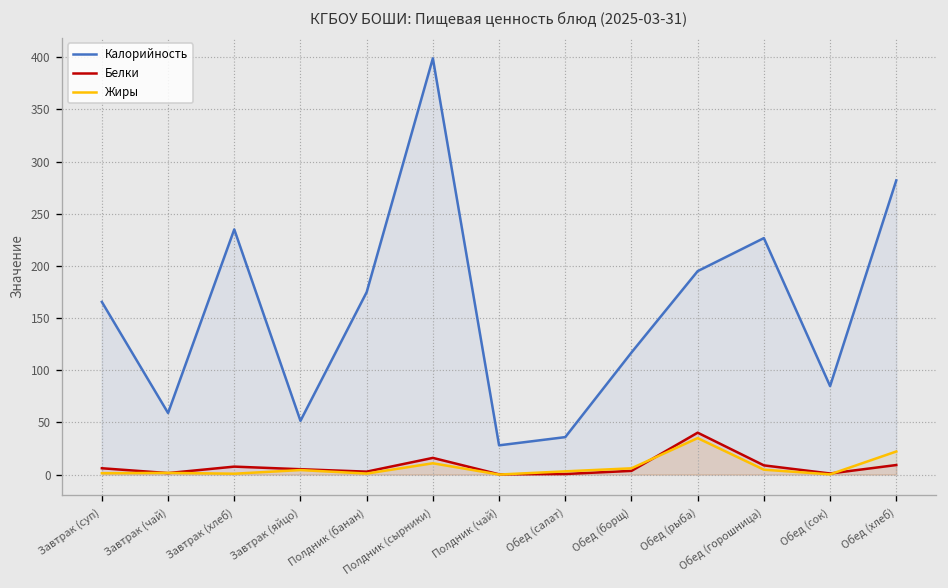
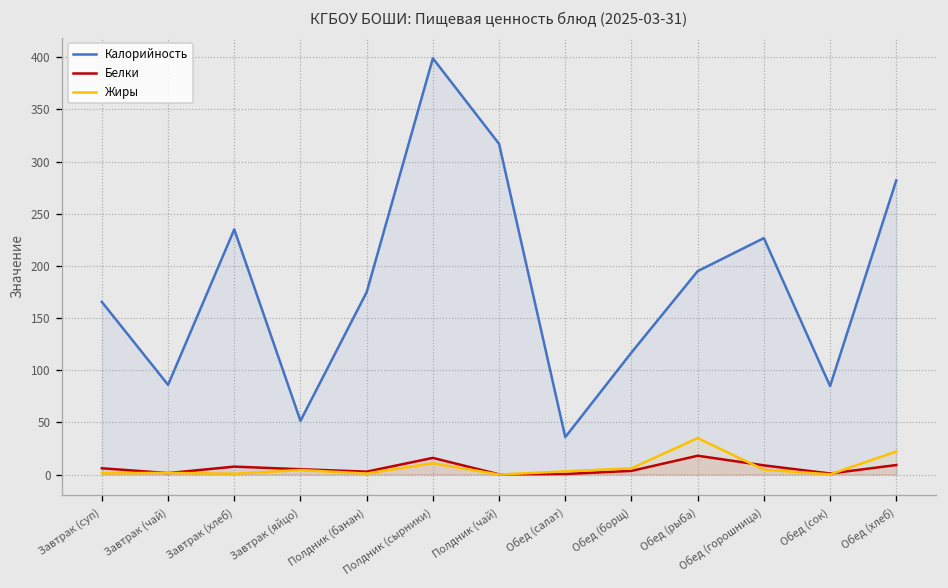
Калорийность, Завтрак (чай): 60 -> 90
Калорийность, Полдник (чай): 30 -> 320
Белки, Обед (рыба): 40 -> 20
